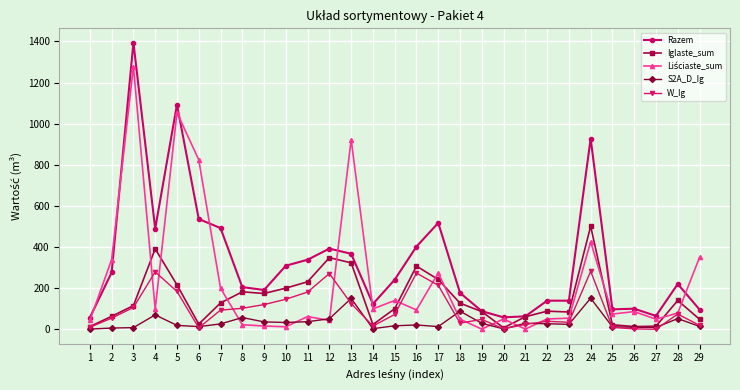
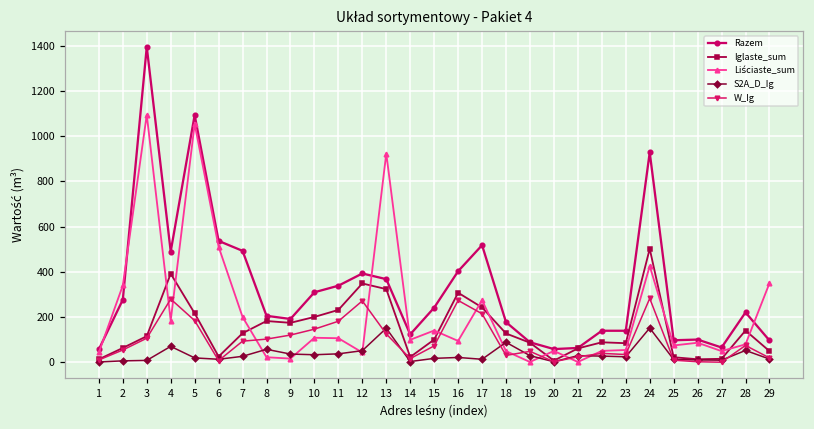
Liściaste_sum, 3: 1280 -> 1090
Liściaste_sum, 4: 100 -> 190
Liściaste_sum, 6: 830 -> 510
Liściaste_sum, 10: 10 -> 110
Liściaste_sum, 11: 60 -> 110
